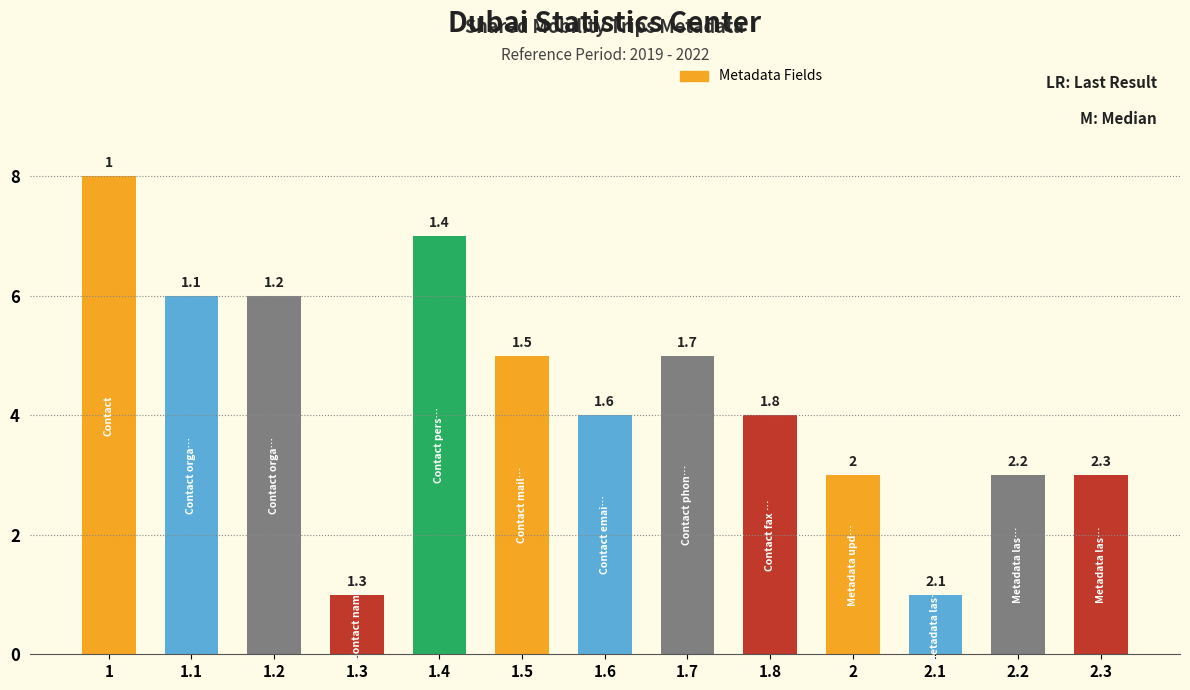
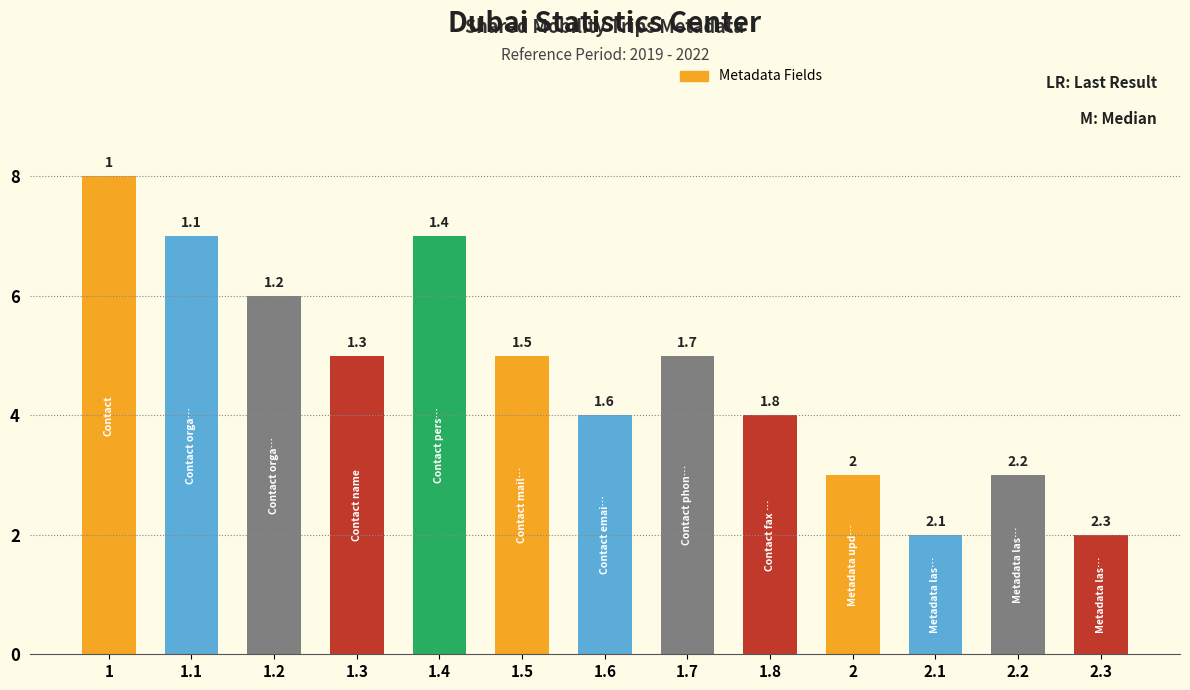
1.1: 6 -> 7
1.3: 1 -> 5
2.1: 1 -> 2
2.3: 3 -> 2
